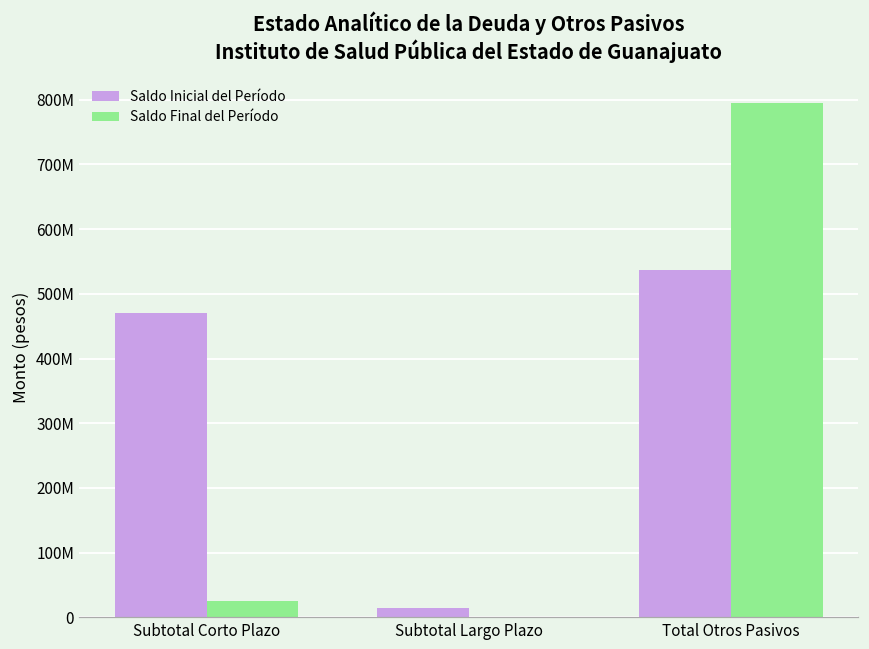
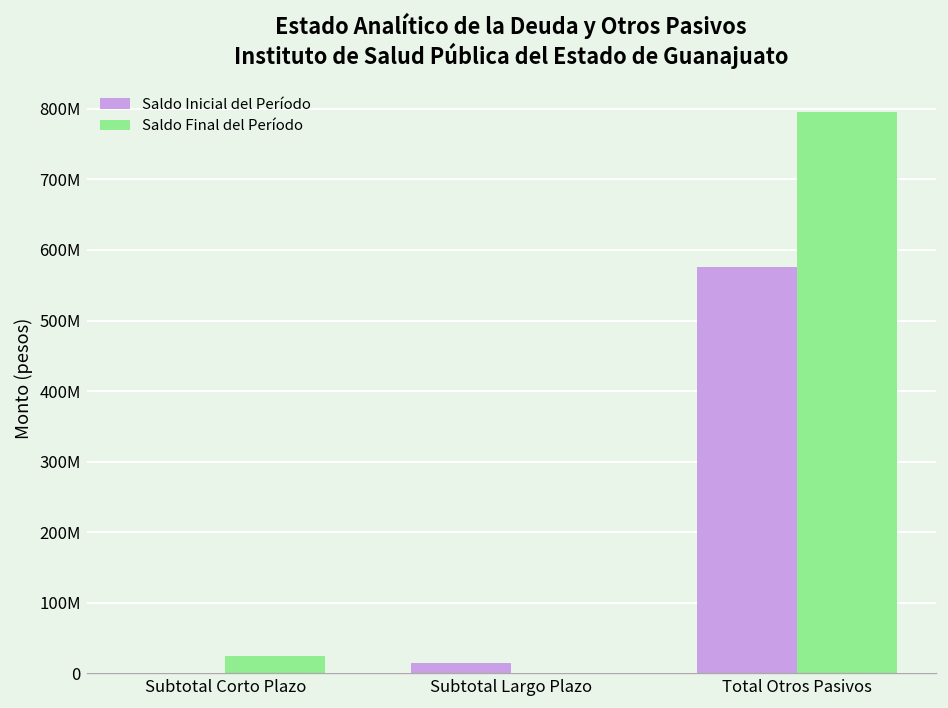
Saldo Inicial del Período, Subtotal Corto Plazo: 470000000 -> 0
Saldo Inicial del Período, Total Otros Pasivos: 540000000 -> 580000000
